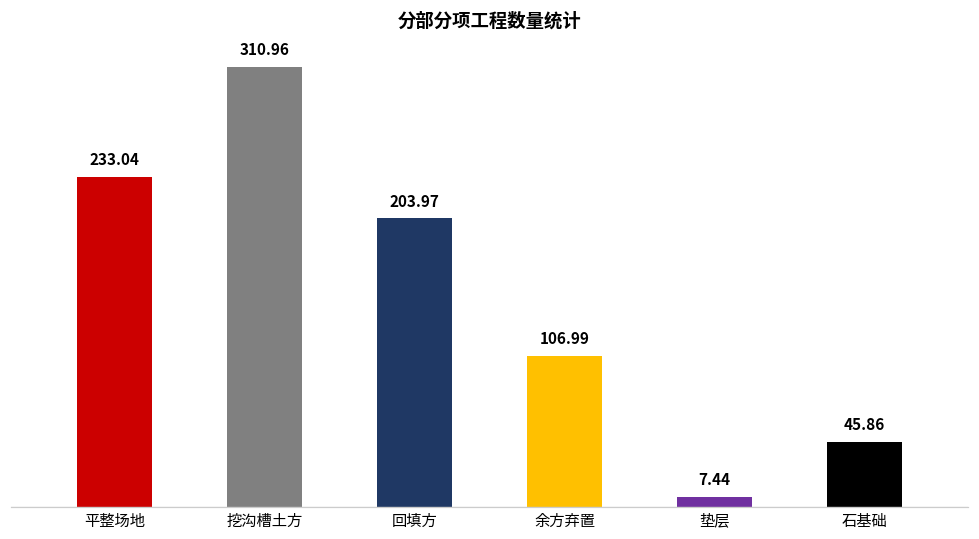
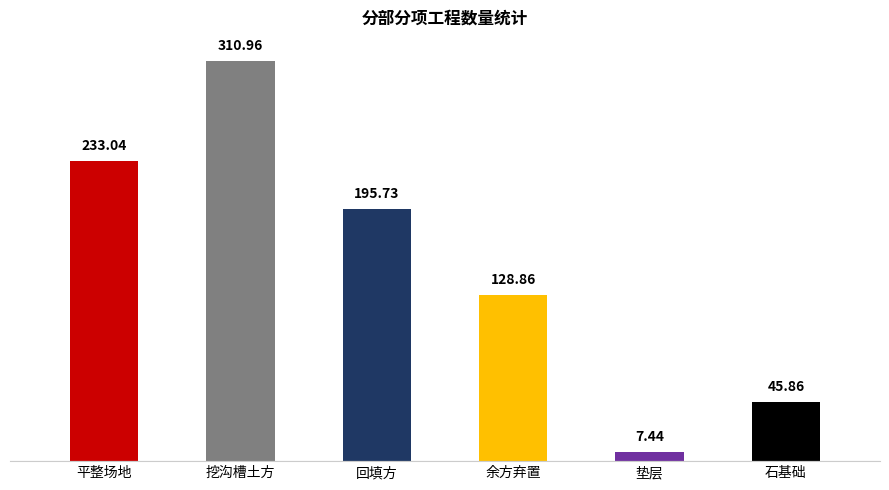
回填方: 203.97 -> 195.73
余方弃置: 106.99 -> 128.86
